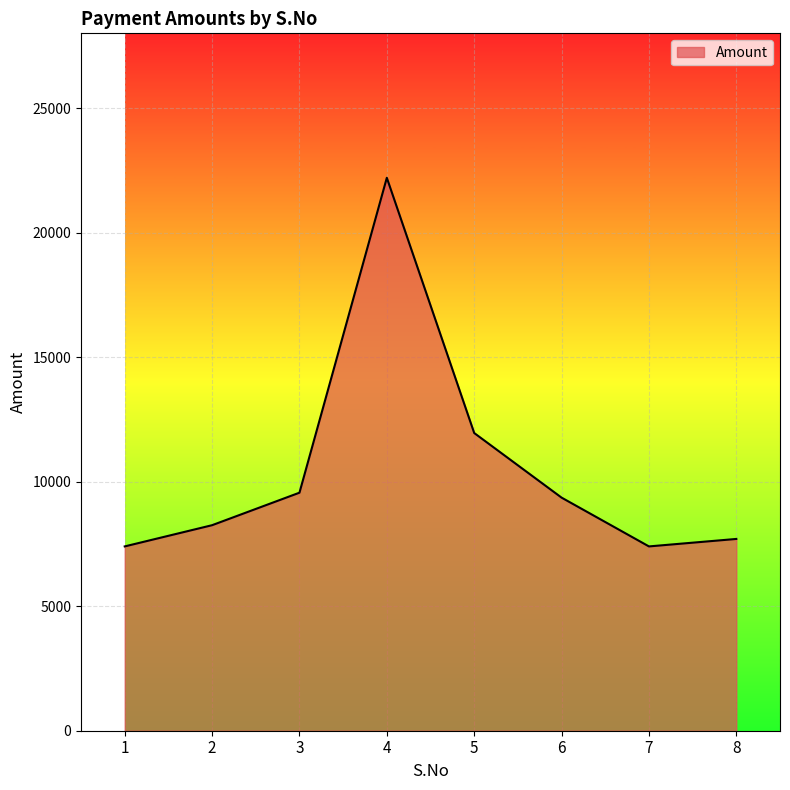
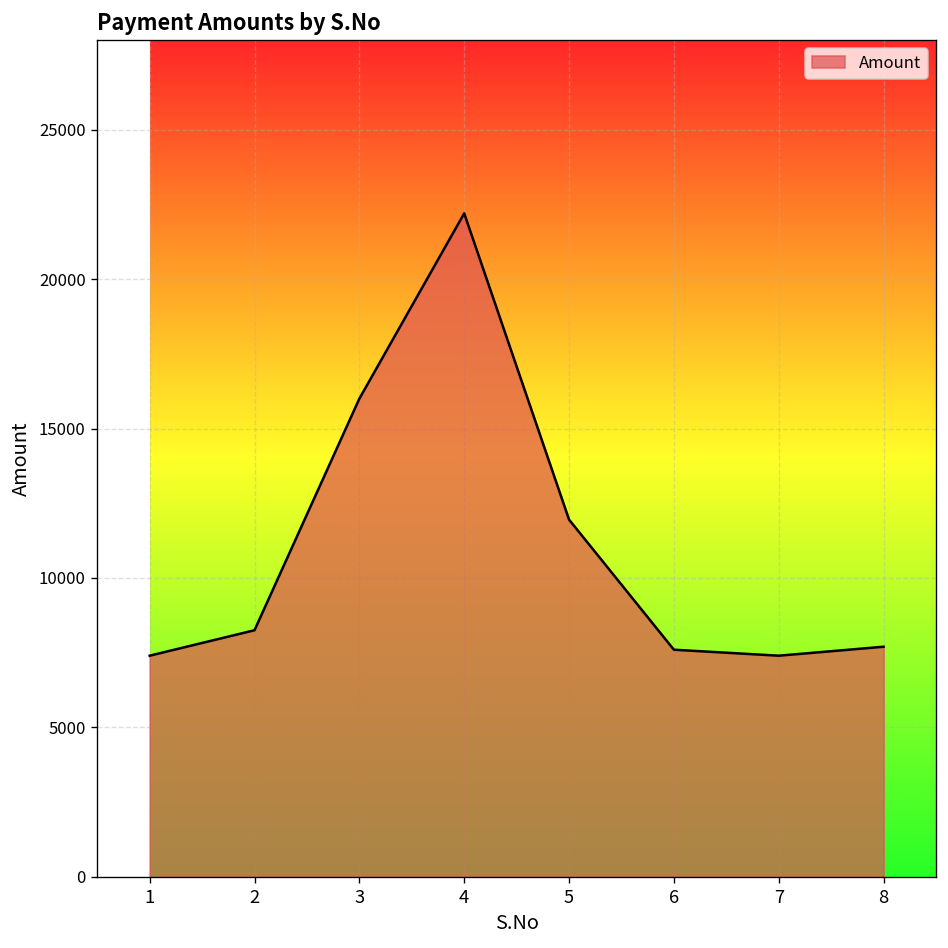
3: 9600 -> 16000
6: 9400 -> 7600
